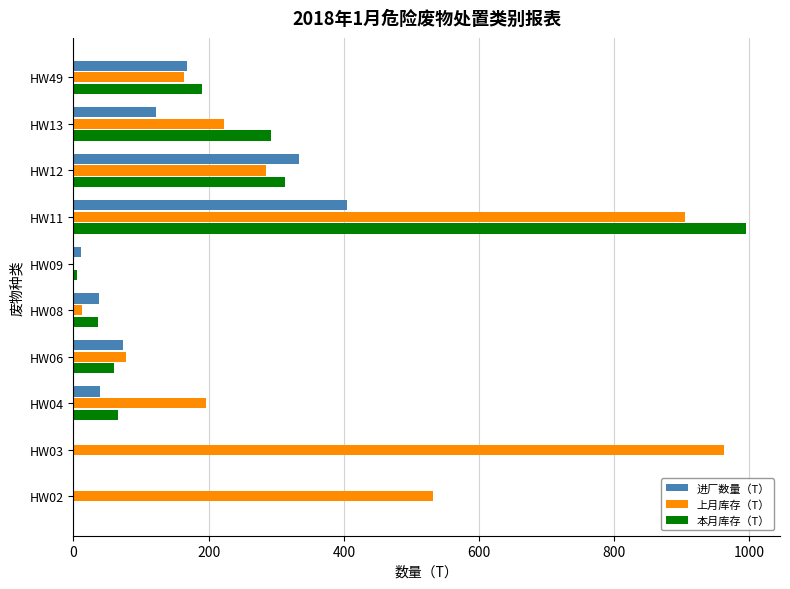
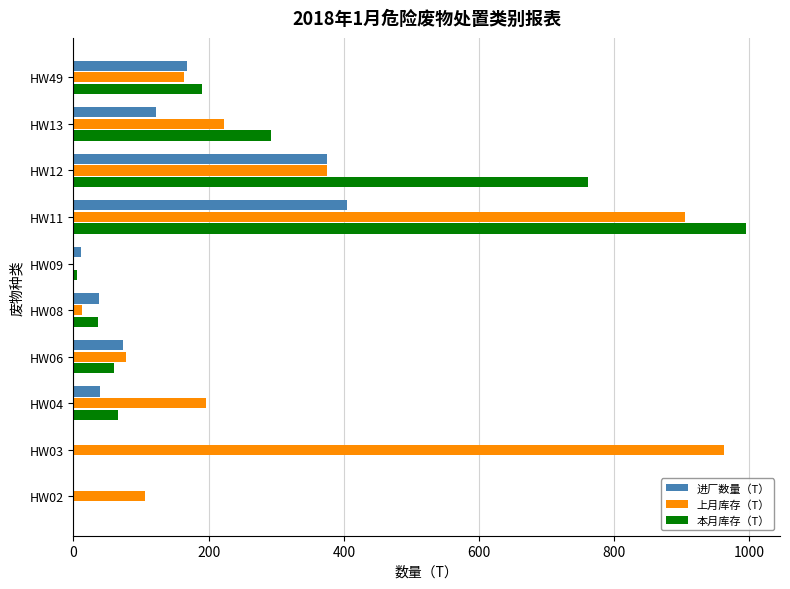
进厂数量（T）, HW12: 330 -> 370
上月库存（T）, HW12: 280 -> 380
本月库存（T）, HW12: 310 -> 760
上月库存（T）, HW02: 530 -> 110
